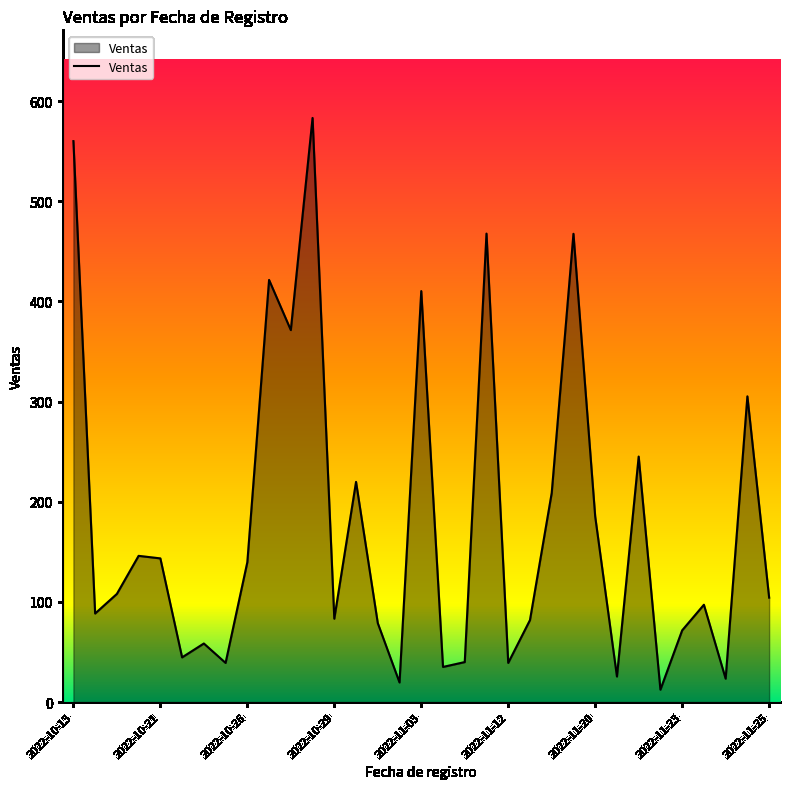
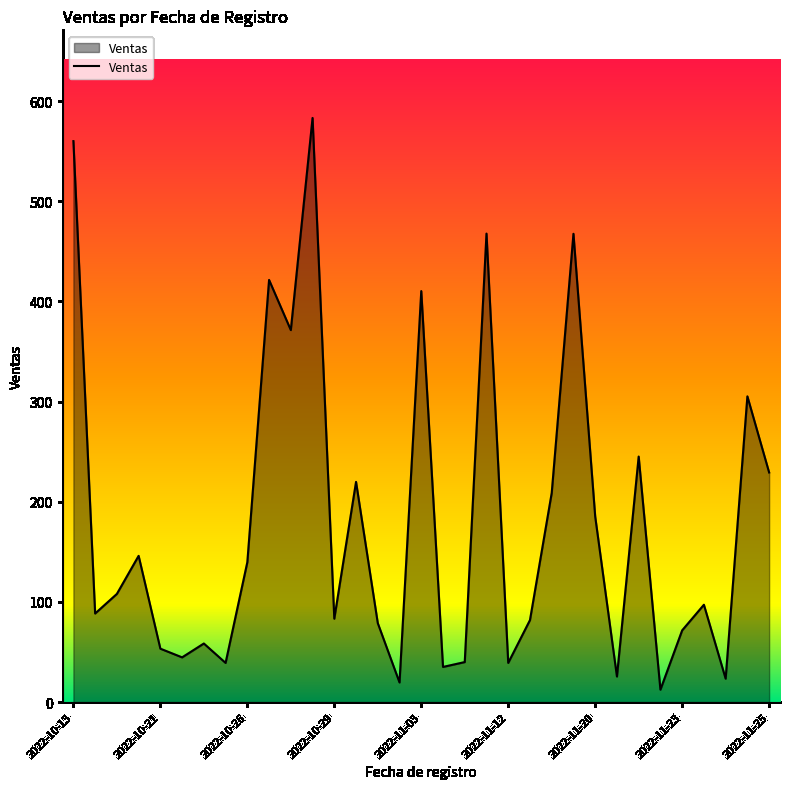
2022-10-21: 143 -> 53
2022-11-25: 104 -> 229
